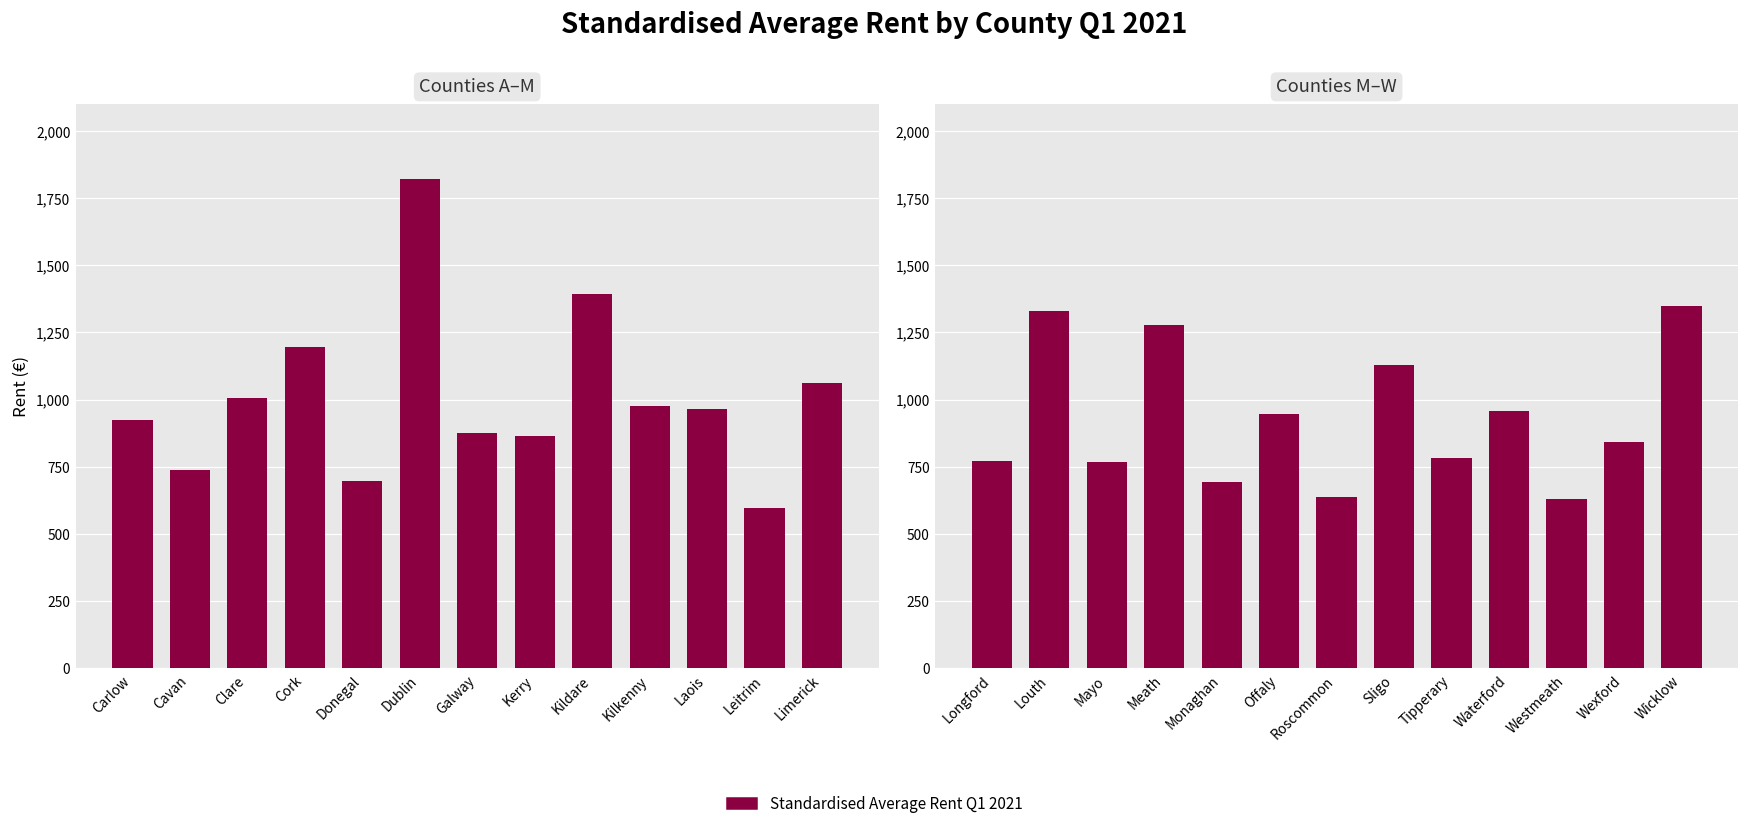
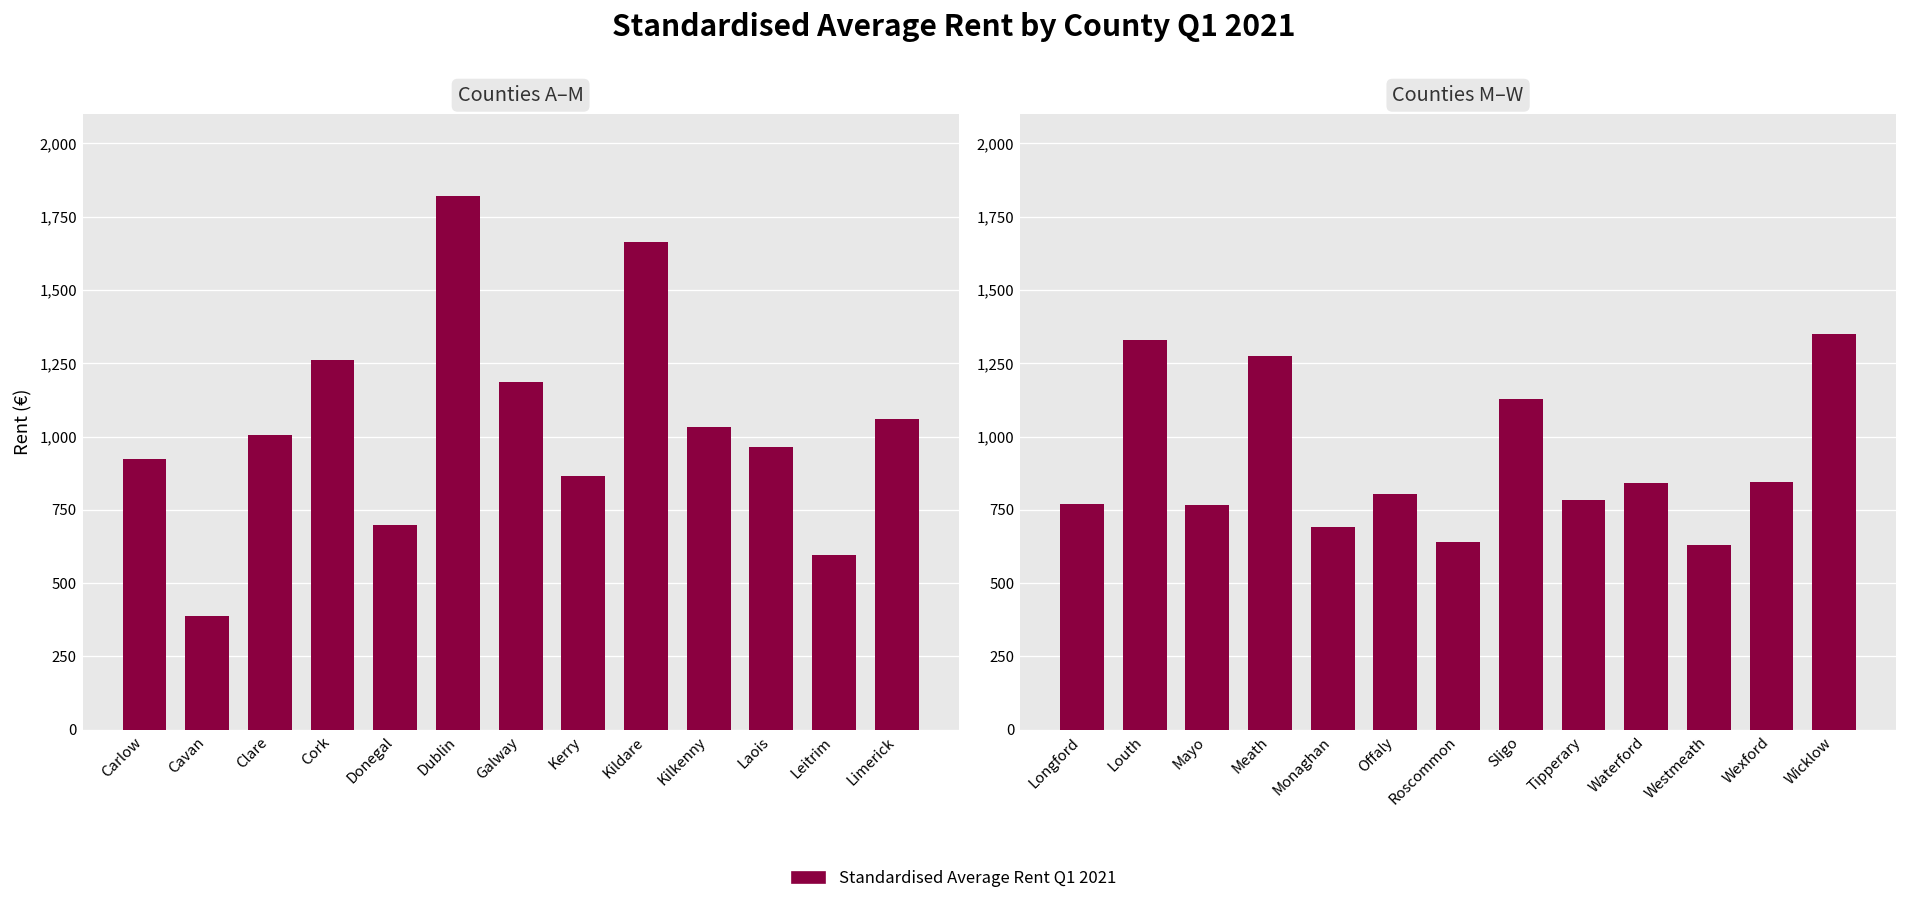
Counties A–M, Cavan: 740 -> 390
Counties A–M, Cork: 1,200 -> 1,260
Counties A–M, Galway: 880 -> 1,190
Counties A–M, Kildare: 1,390 -> 1,660
Counties A–M, Kilkenny: 980 -> 1,030
Counties M–W, Offaly: 950 -> 810
Counties M–W, Waterford: 960 -> 840
